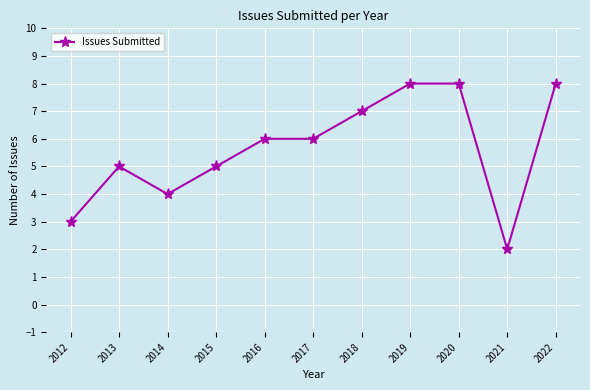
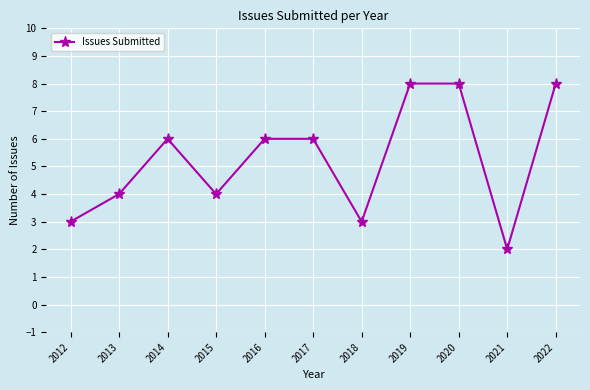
2013: 5 -> 4
2014: 4 -> 6
2015: 5 -> 4
2018: 7 -> 3
